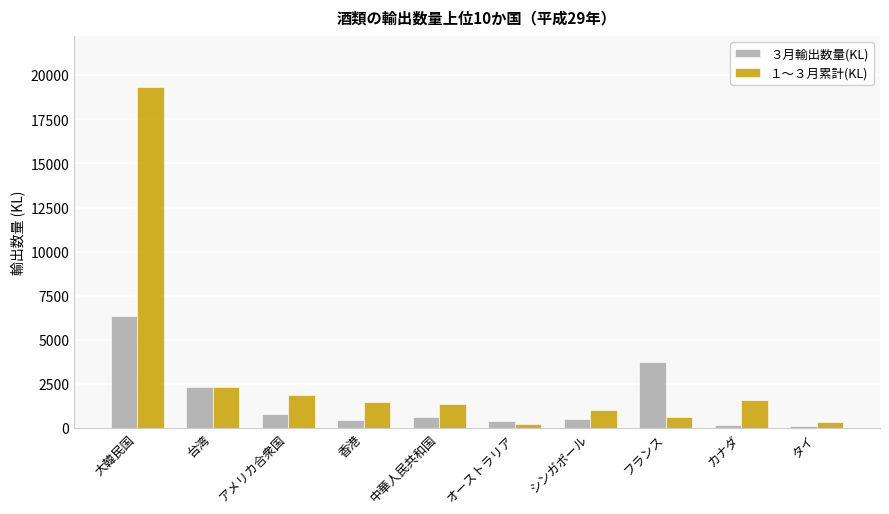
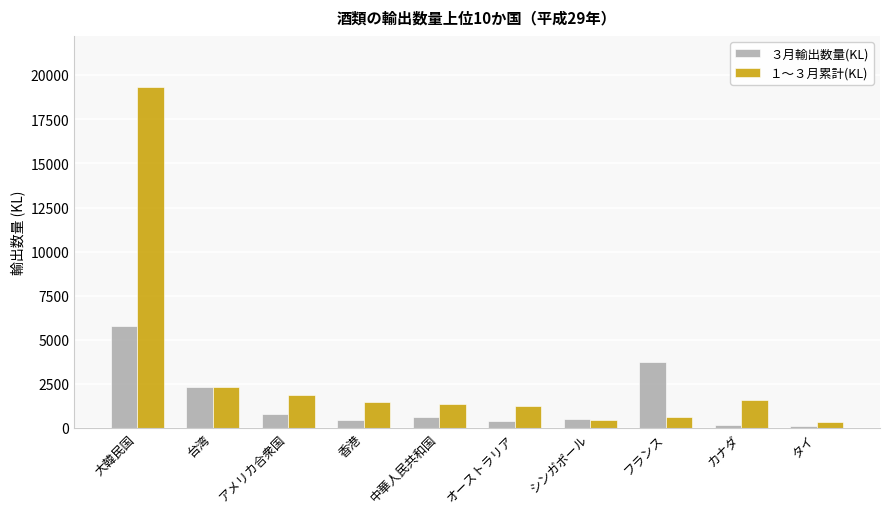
３月輸出数量(KL), 大韓民国: 6300 -> 5800
１～３月累計(KL), オーストラリア: 300 -> 1200
１～３月累計(KL), シンガポール: 1000 -> 400
